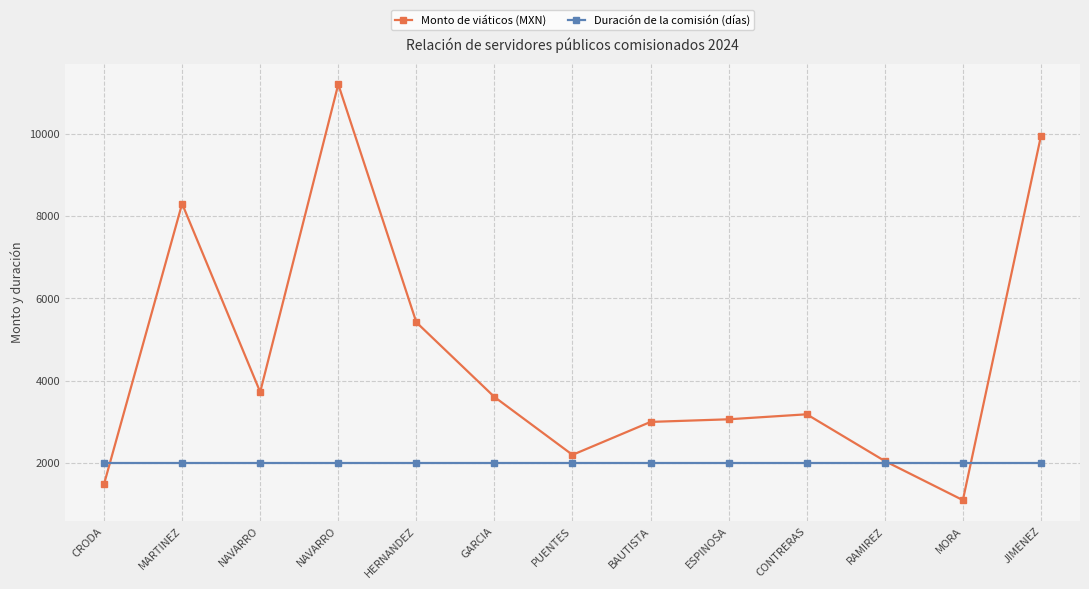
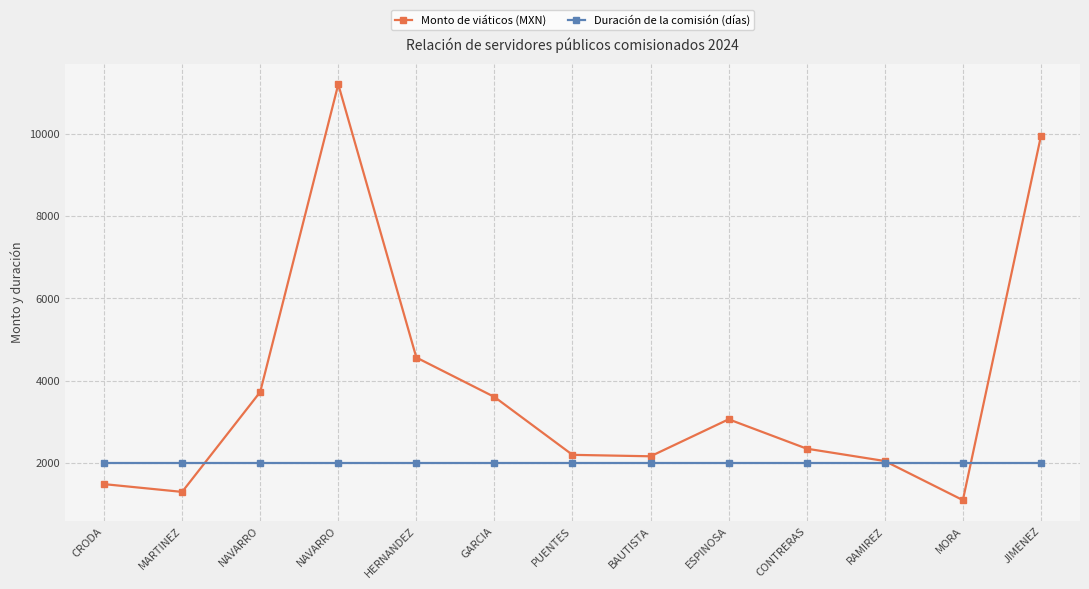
Monto de viáticos (MXN), MARTINEZ: 8300 -> 1300
Monto de viáticos (MXN), HERNANDEZ: 5400 -> 4600
Monto de viáticos (MXN), BAUTISTA: 3000 -> 2200
Monto de viáticos (MXN), CONTRERAS: 3200 -> 2400
